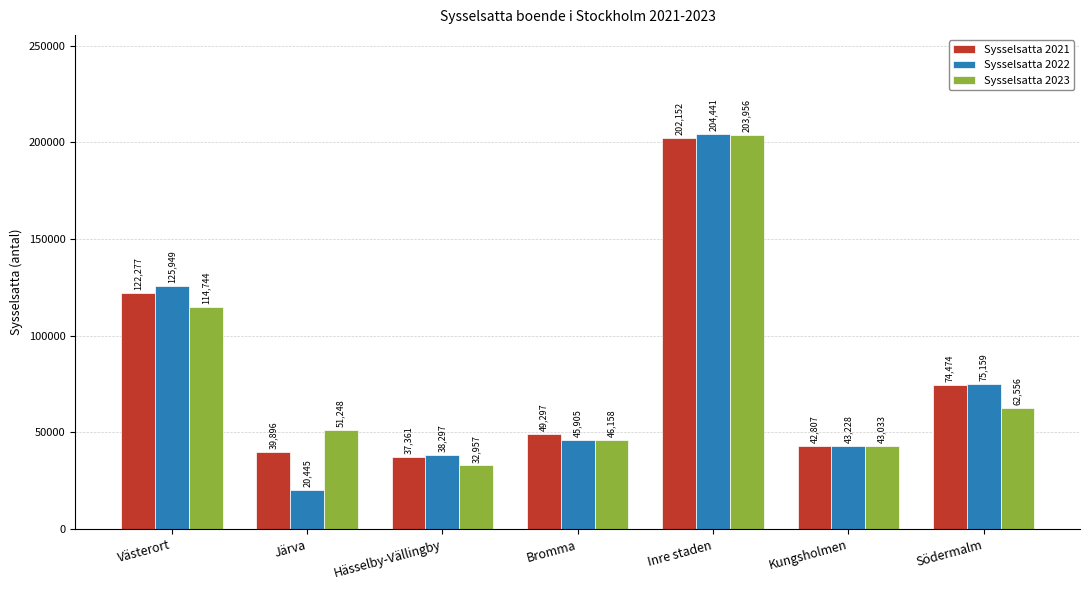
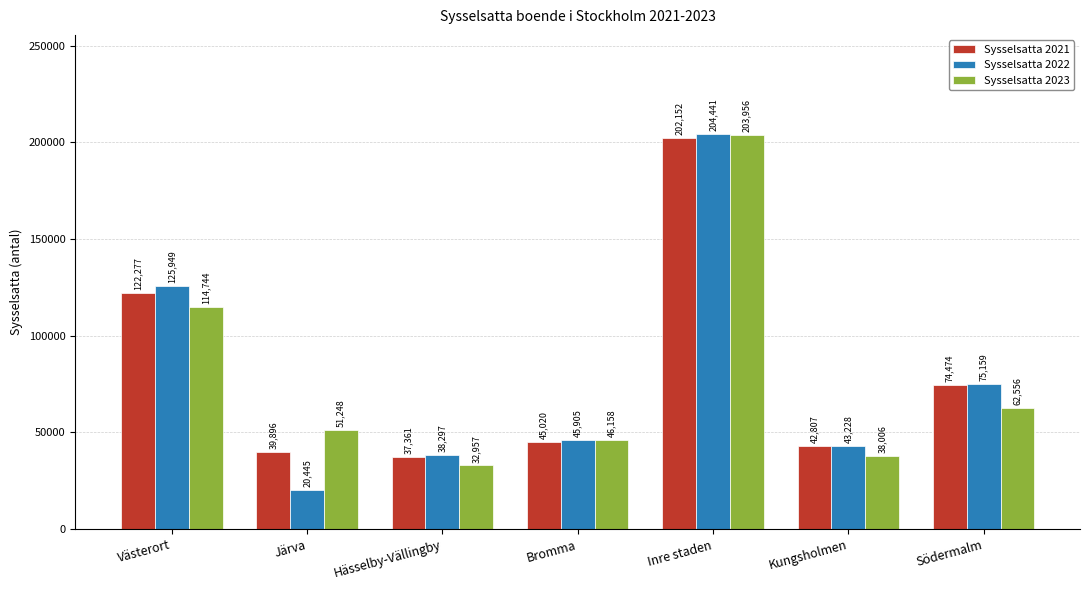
Sysselsatta 2021, Bromma: 49,297 -> 45,020
Sysselsatta 2023, Kungsholmen: 43,033 -> 38,006
